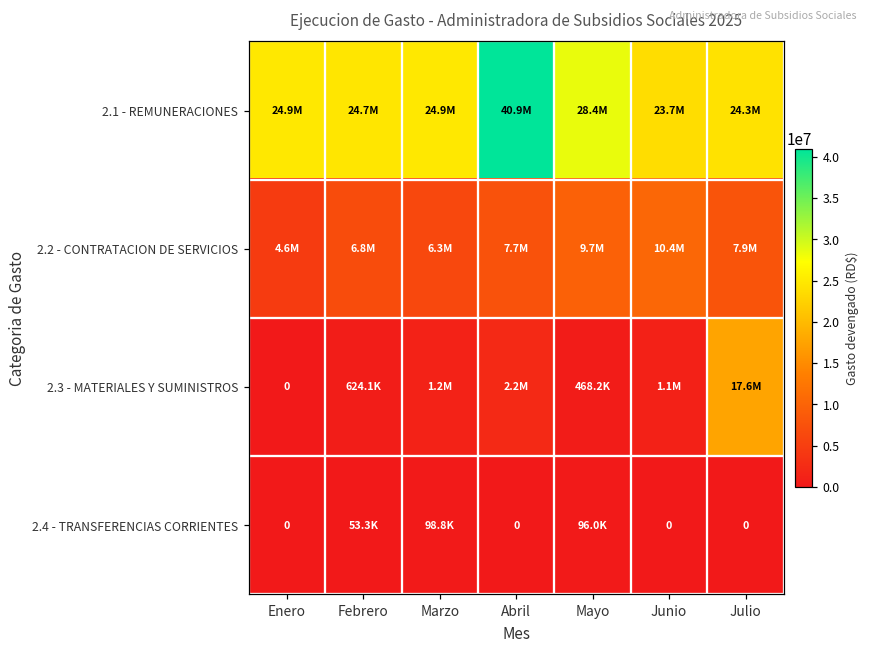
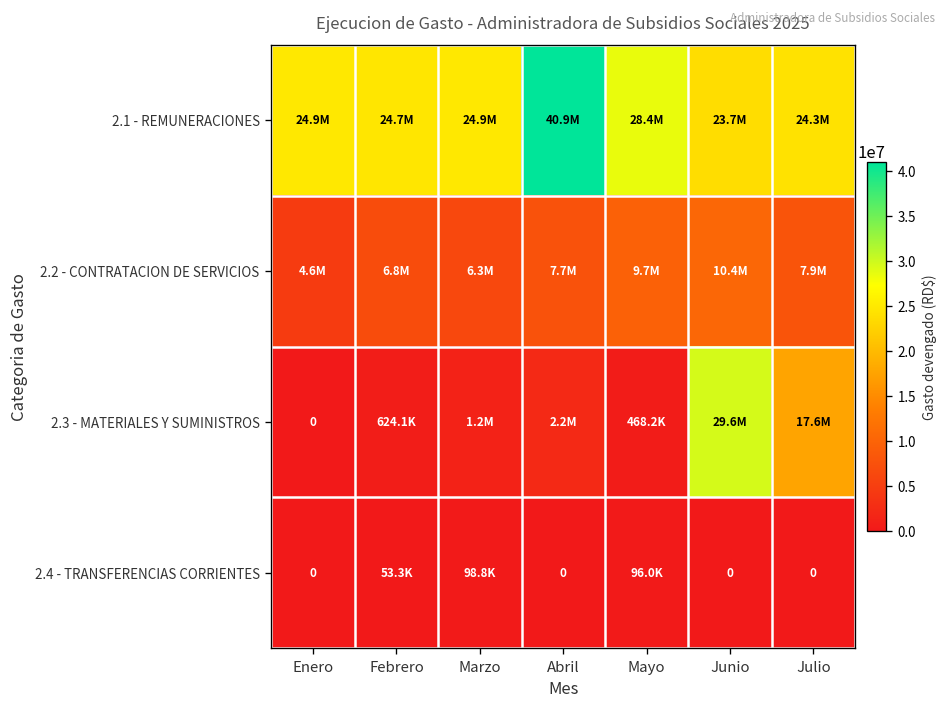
2.3 - MATERIALES Y SUMINISTROS, Junio: 1.1M -> 29.6M
